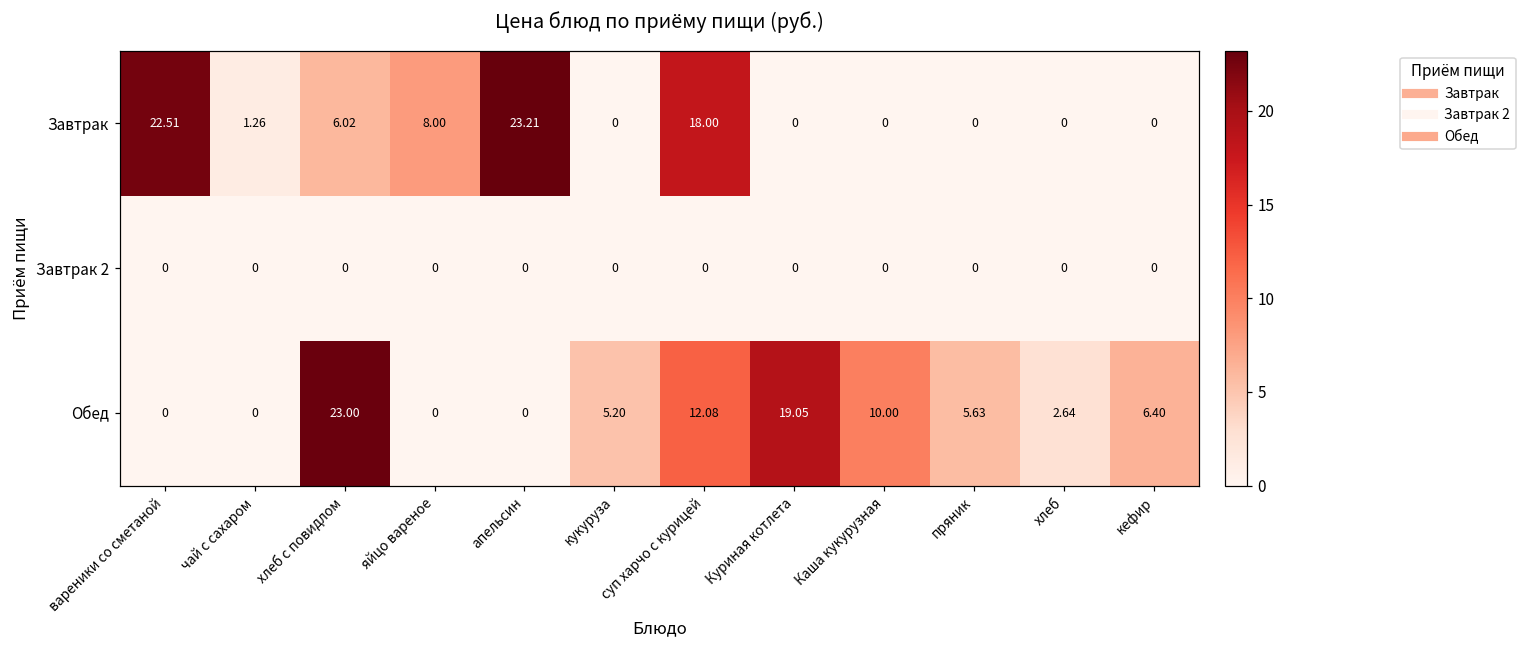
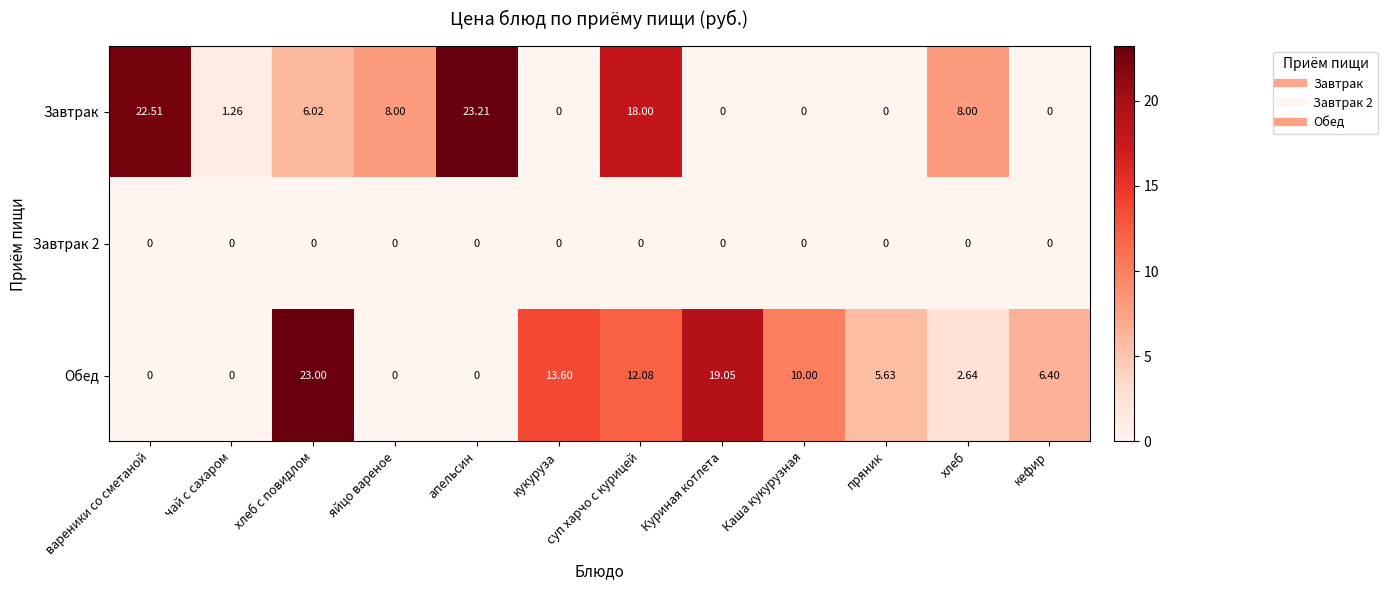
Завтрак, хлеб: 0 -> 8.00
Обед, кукуруза: 5.20 -> 13.60
